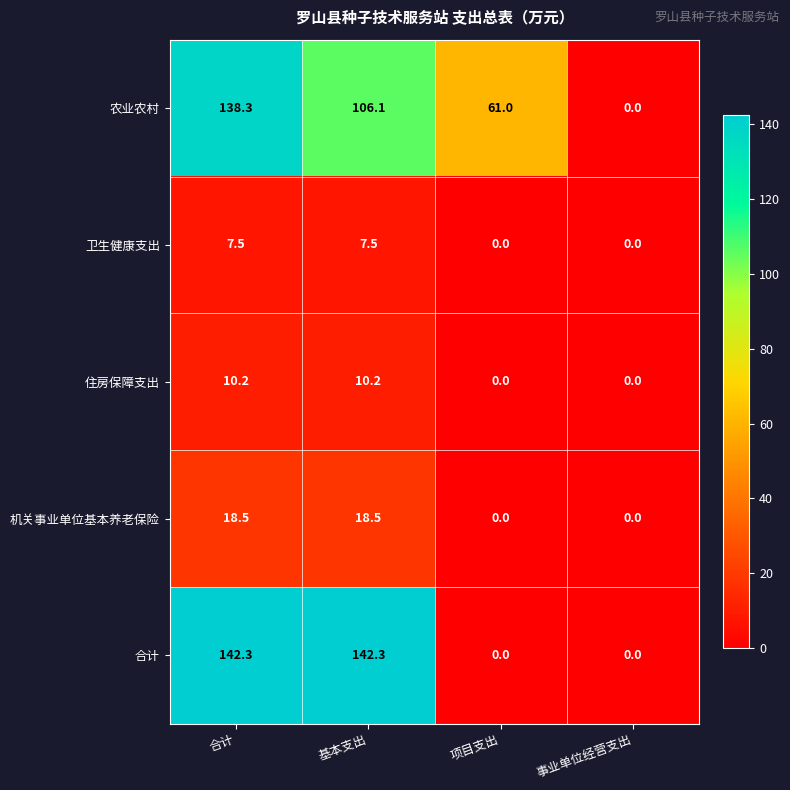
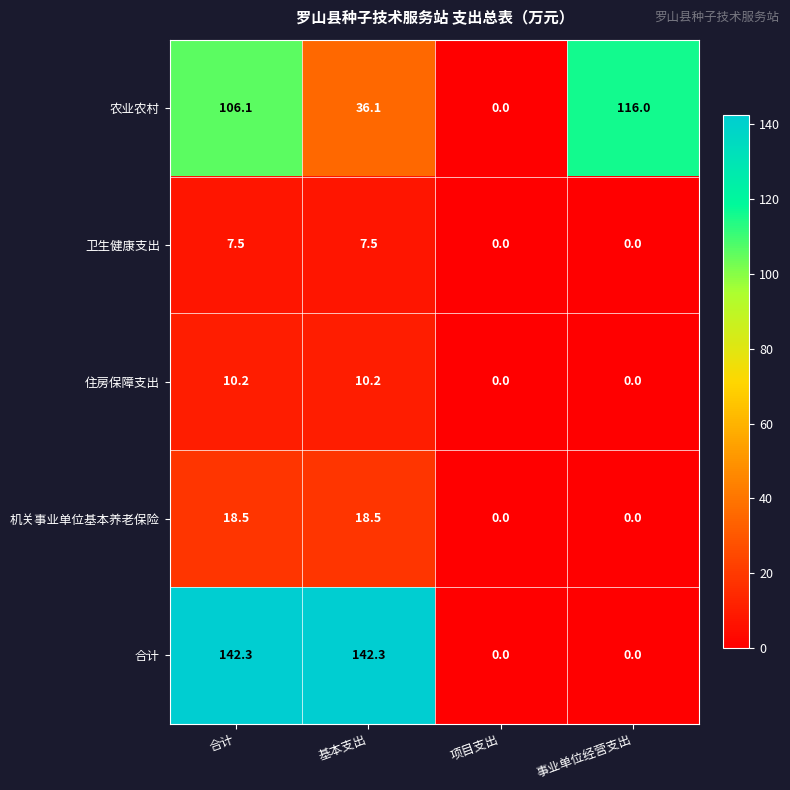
农业农村, 合计: 138.3 -> 106.1
农业农村, 基本支出: 106.1 -> 36.1
农业农村, 项目支出: 61.0 -> 0.0
农业农村, 事业单位经营支出: 0.0 -> 116.0
